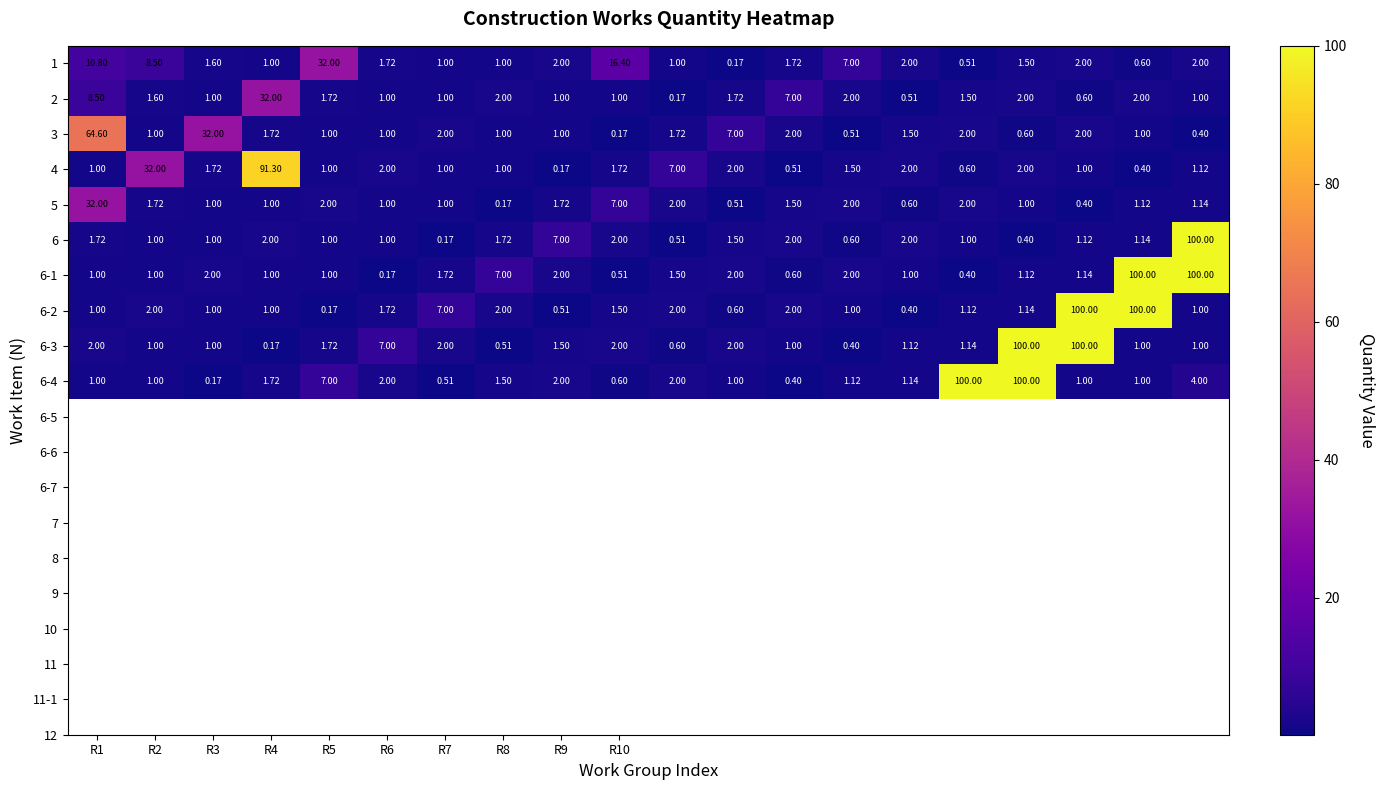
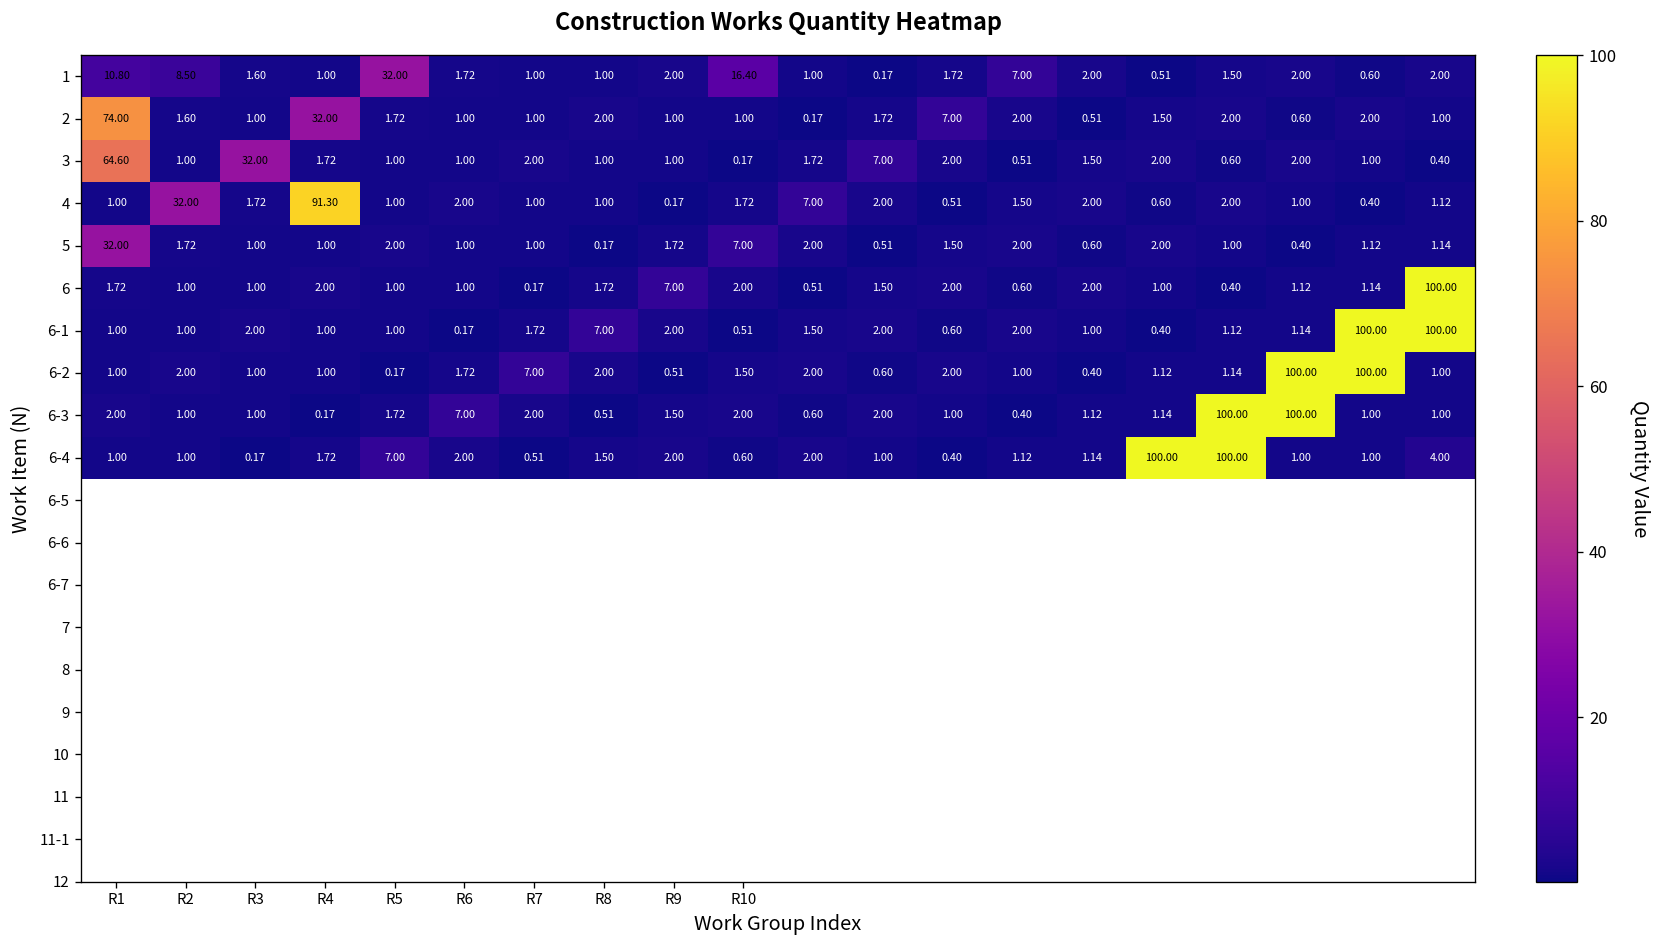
2, R1: 8.50 -> 74.00
